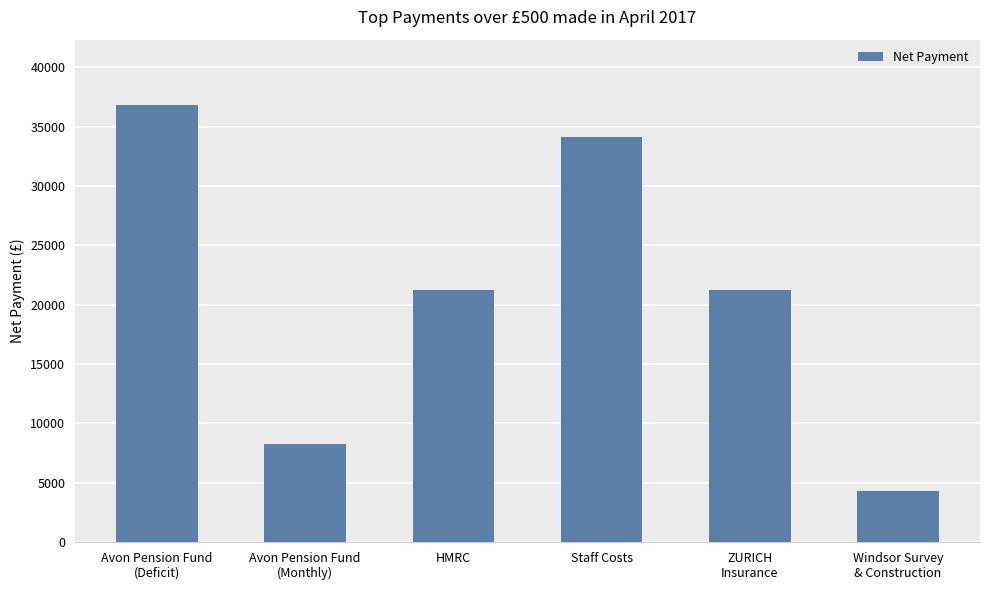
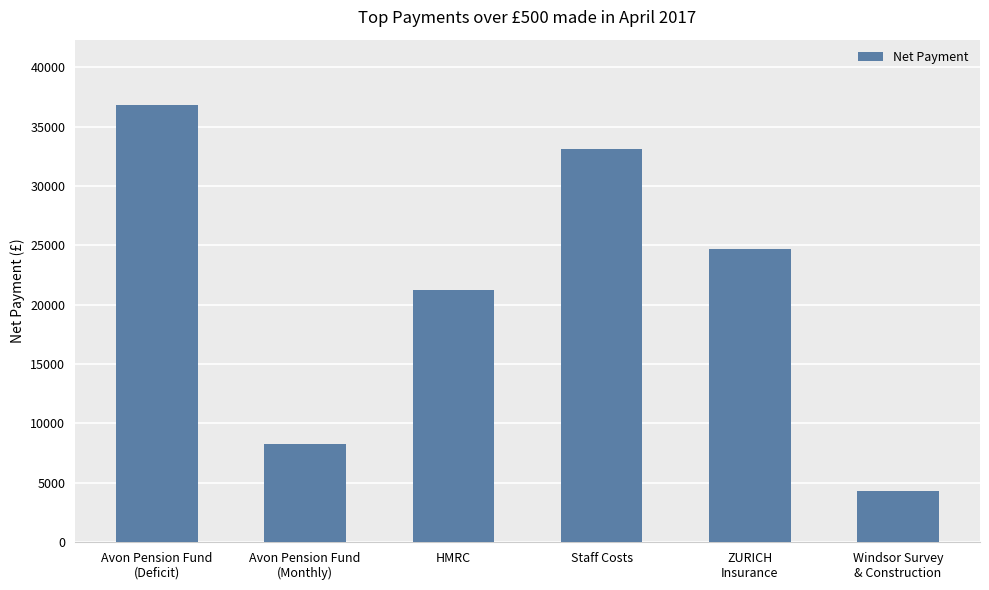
Staff Costs: 34200 -> 33200
ZURICH Insurance: 21300 -> 24700
